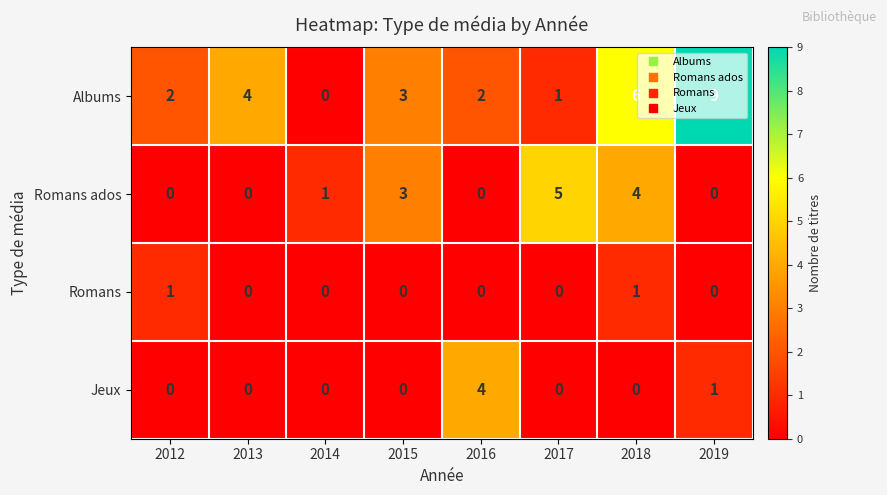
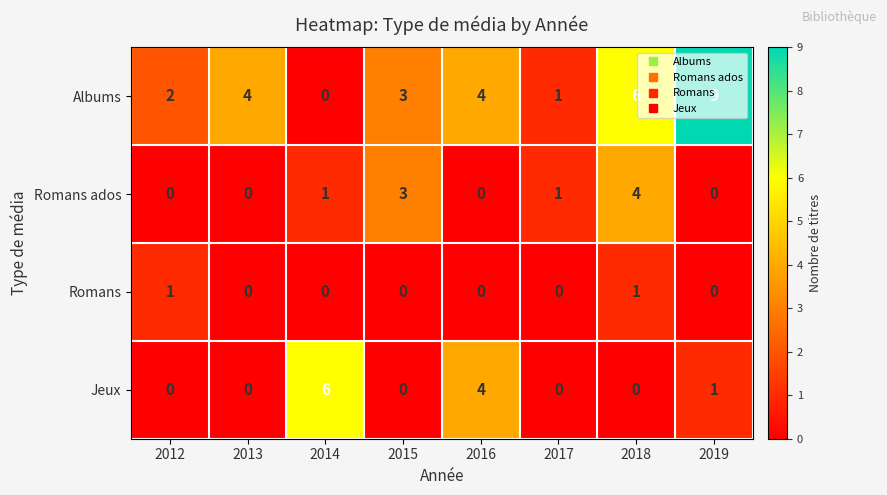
Albums, 2016: 2 -> 4
Romans ados, 2017: 5 -> 1
Jeux, 2014: 0 -> 6
